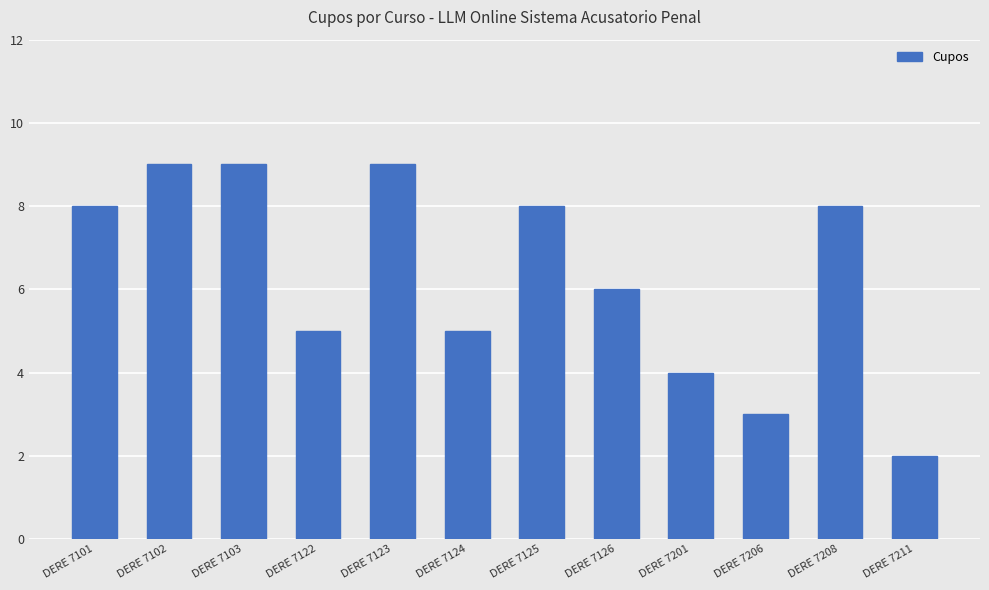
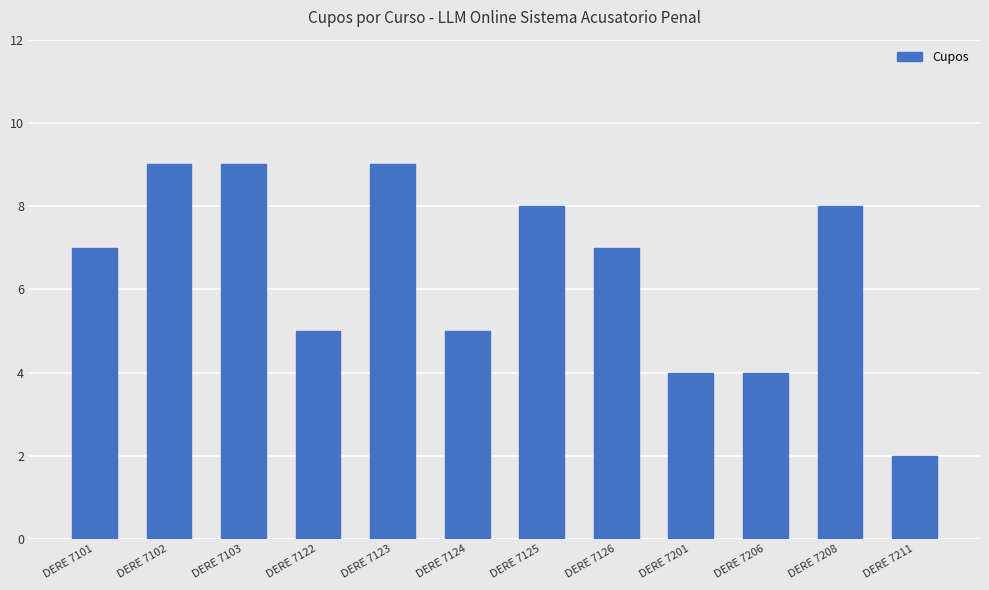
DERE 7101: 8 -> 7
DERE 7126: 6 -> 7
DERE 7206: 3 -> 4
